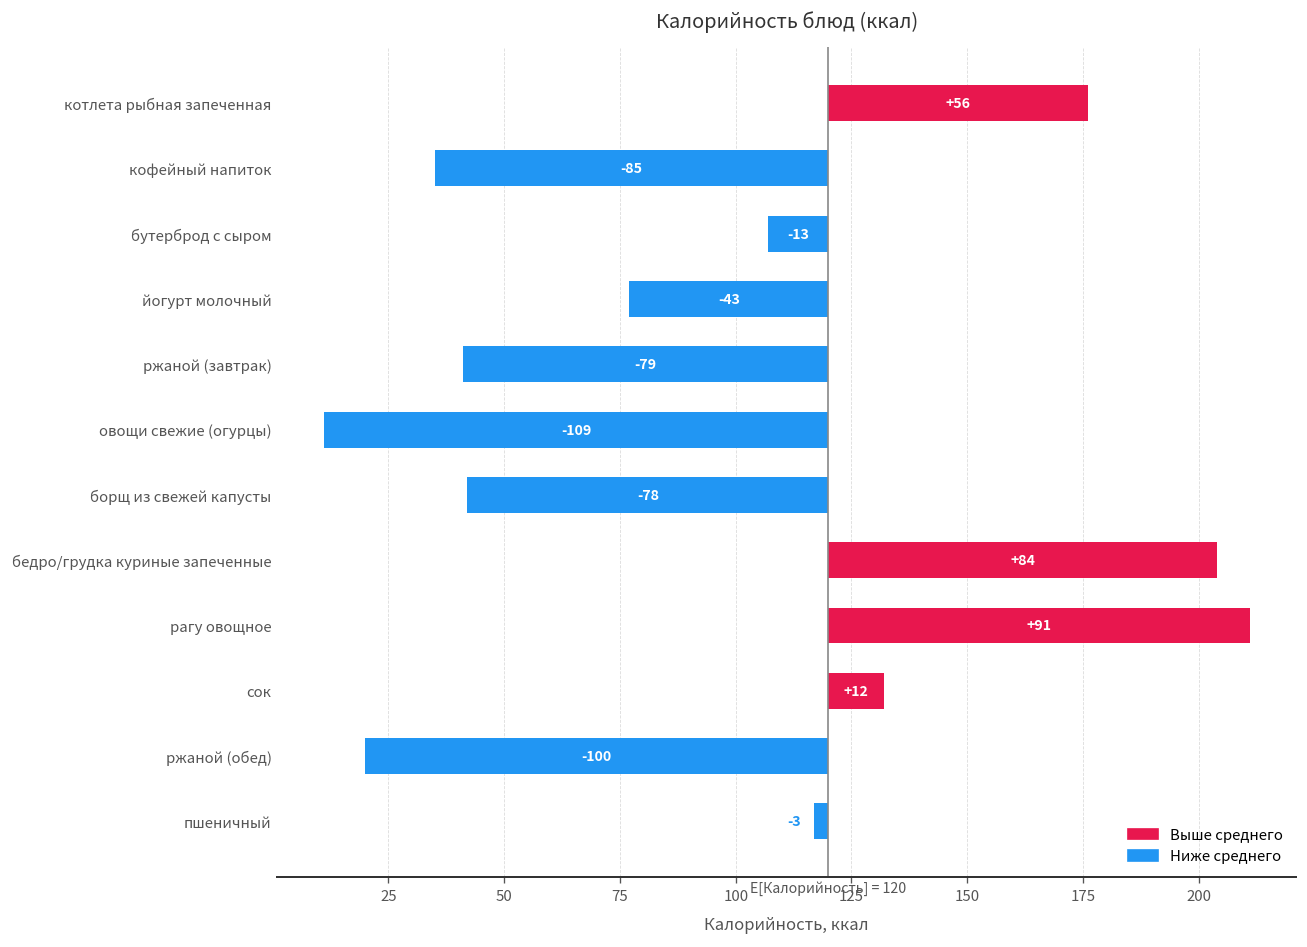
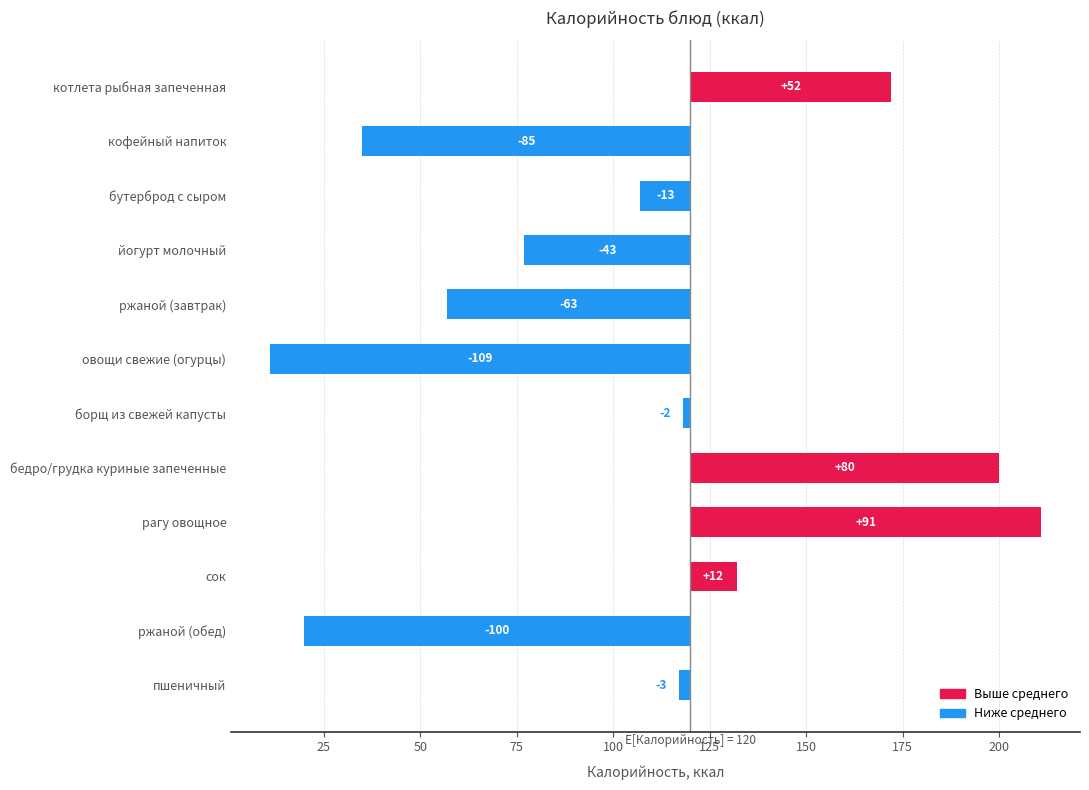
котлета рыбная запеченная: +56 -> +52
ржаной (завтрак): -79 -> -63
борщ из свежей капусты: -78 -> -2
бедро/грудка куриные запеченные: +84 -> +80
